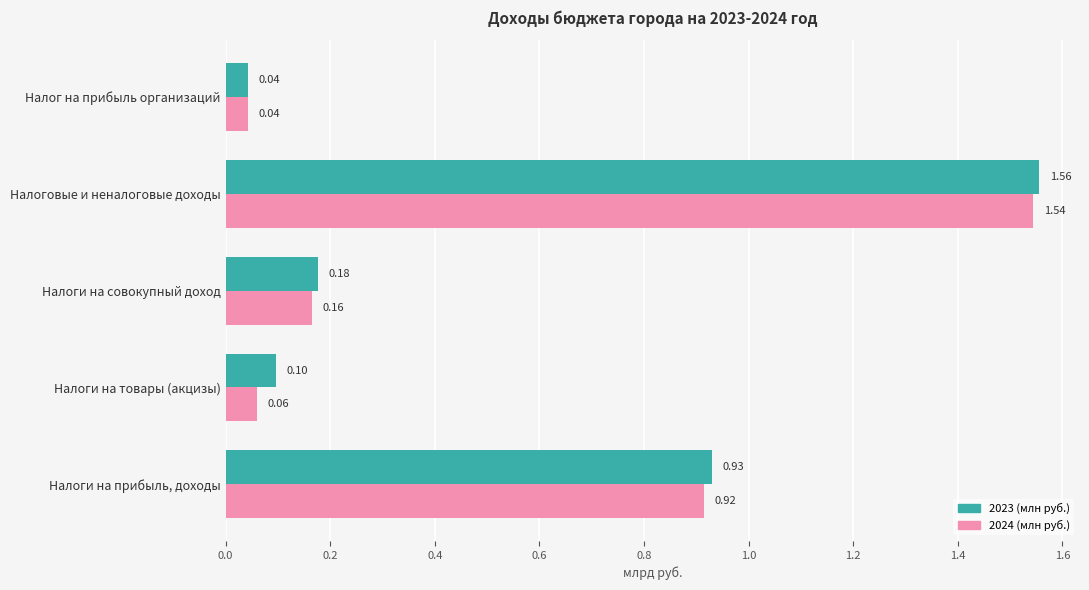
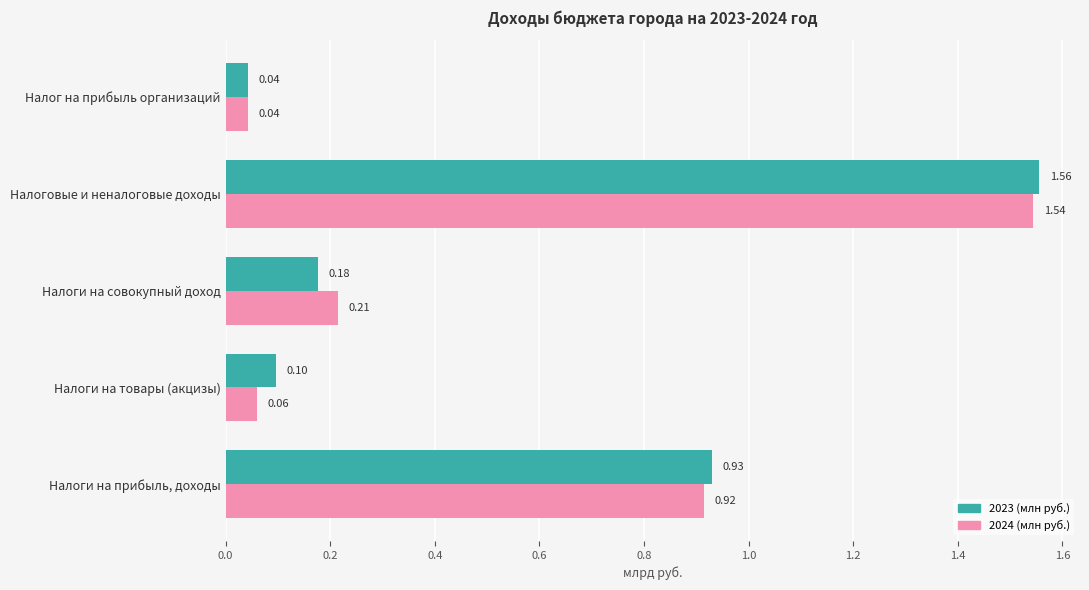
2024 (млн руб.), Налоги на совокупный доход: 0.16 -> 0.21
